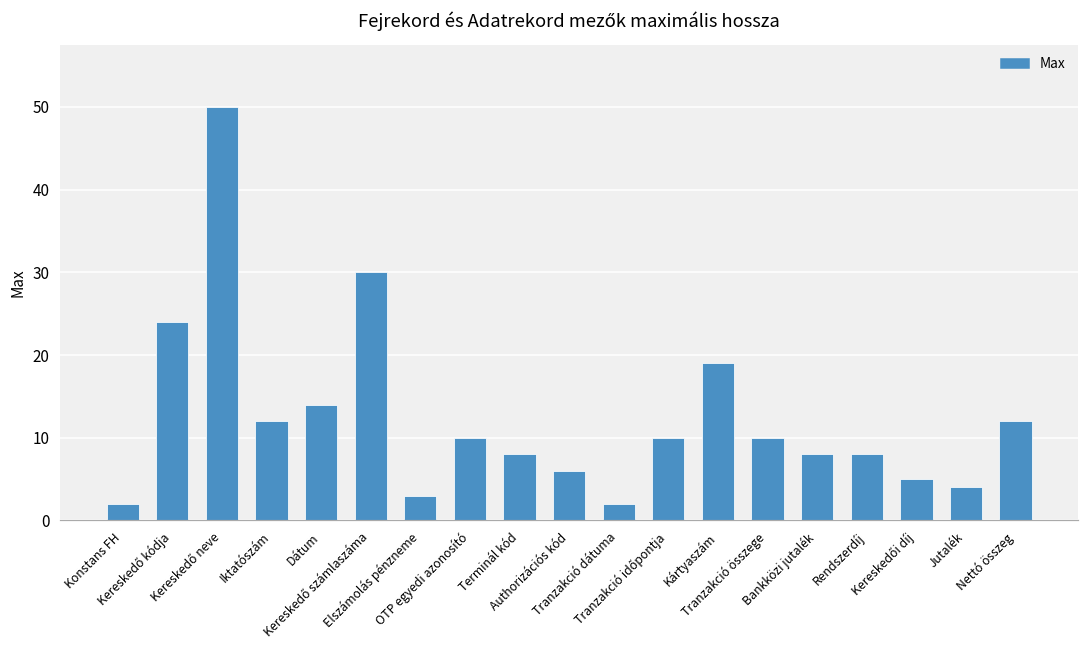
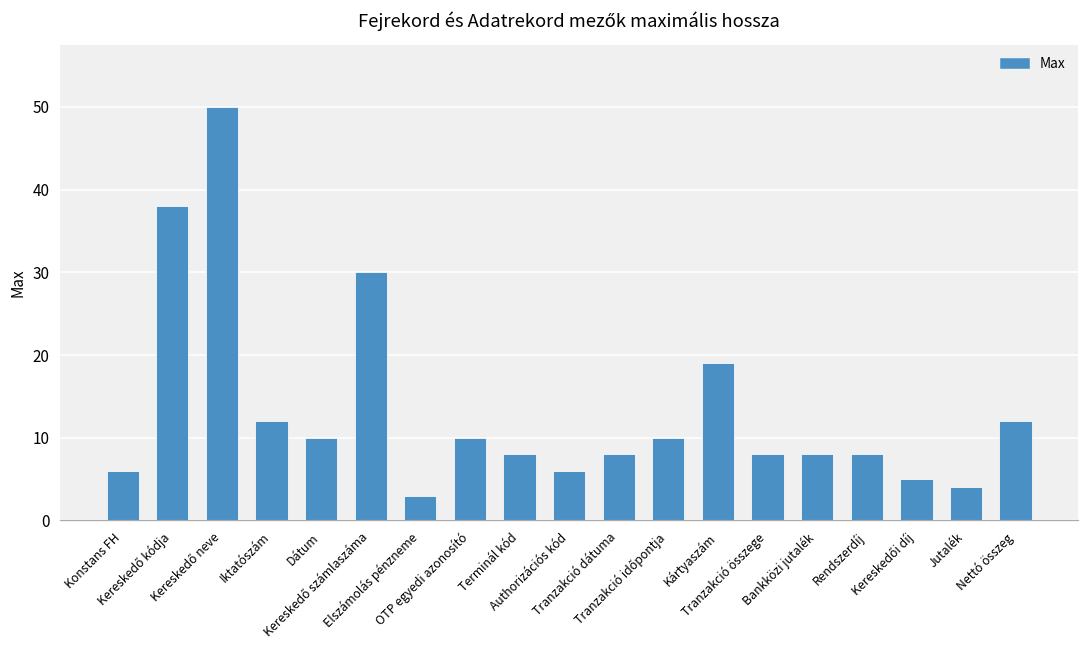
Konstans FH: 2 -> 6
Kereskedő kódja: 24 -> 38
Dátum: 14 -> 10
Tranzakció dátuma: 2 -> 8
Tranzakció összege: 10 -> 8
